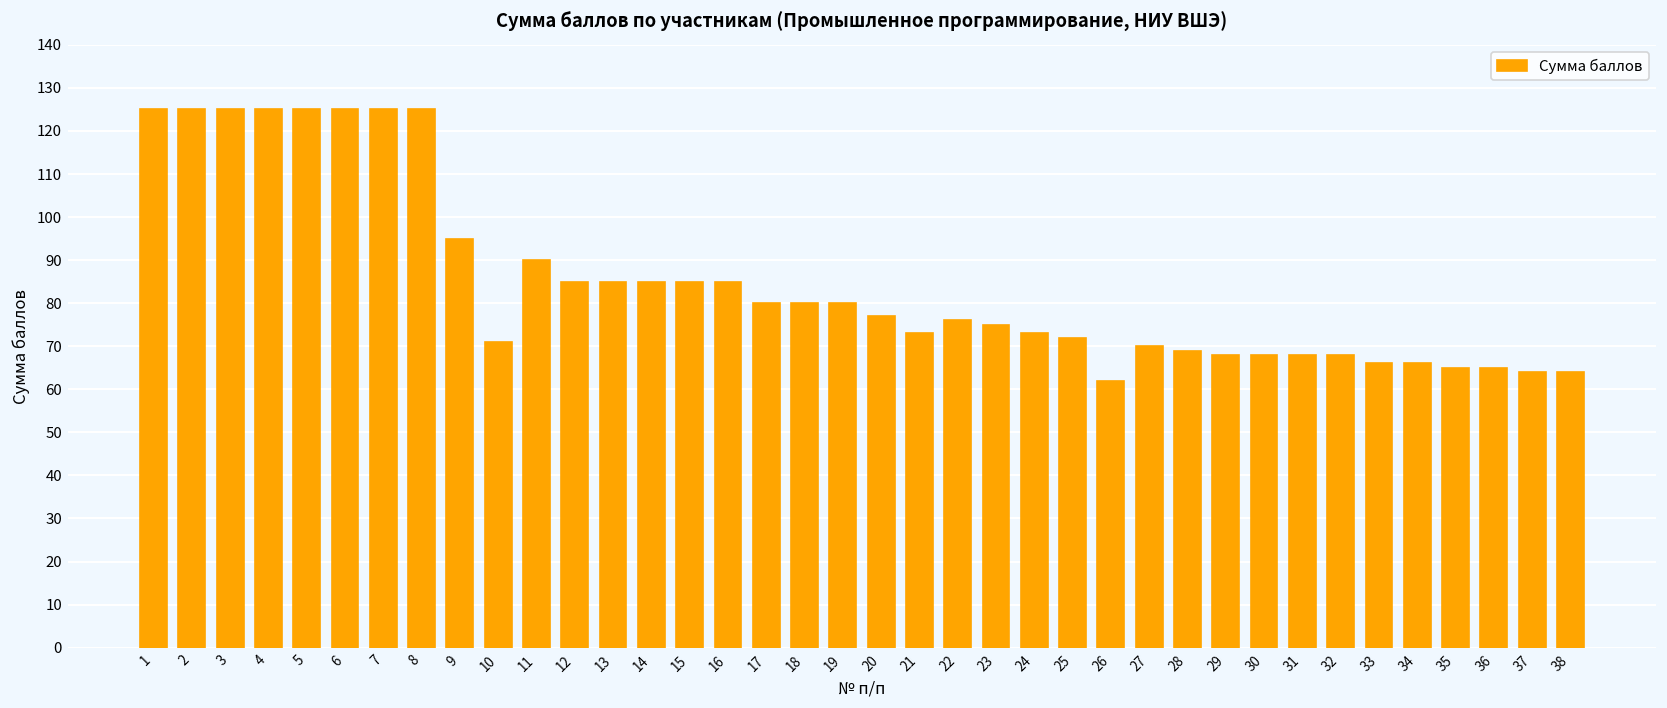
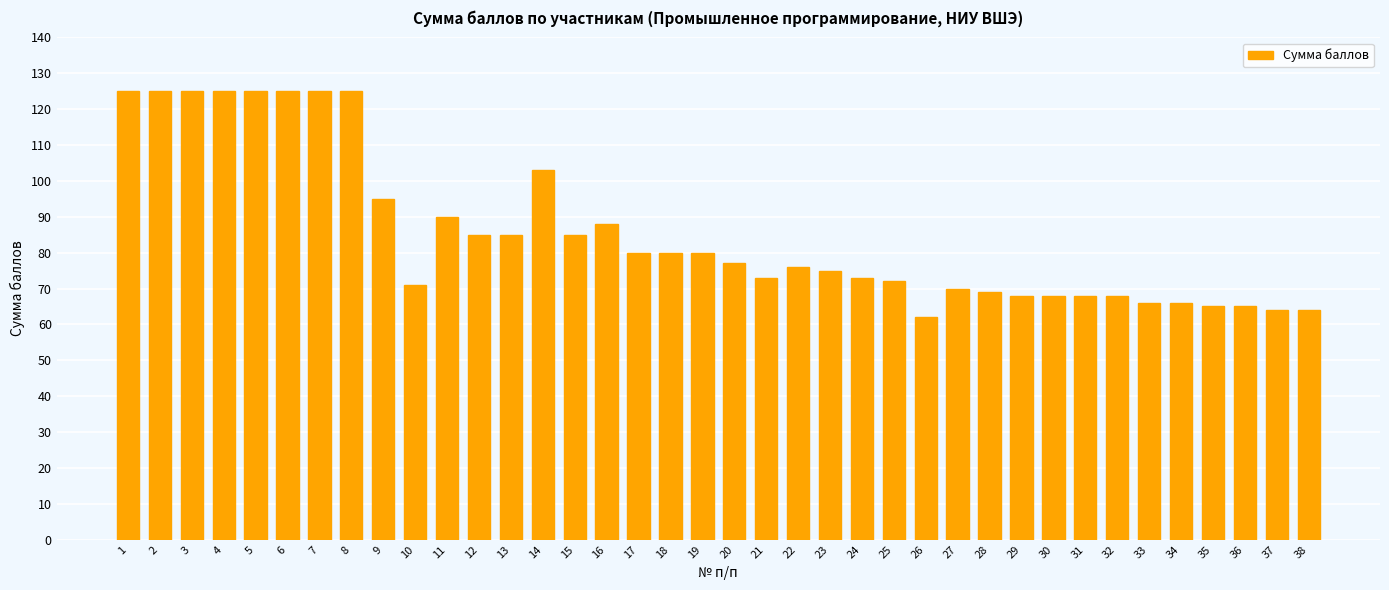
14: 85 -> 103
16: 85 -> 88
